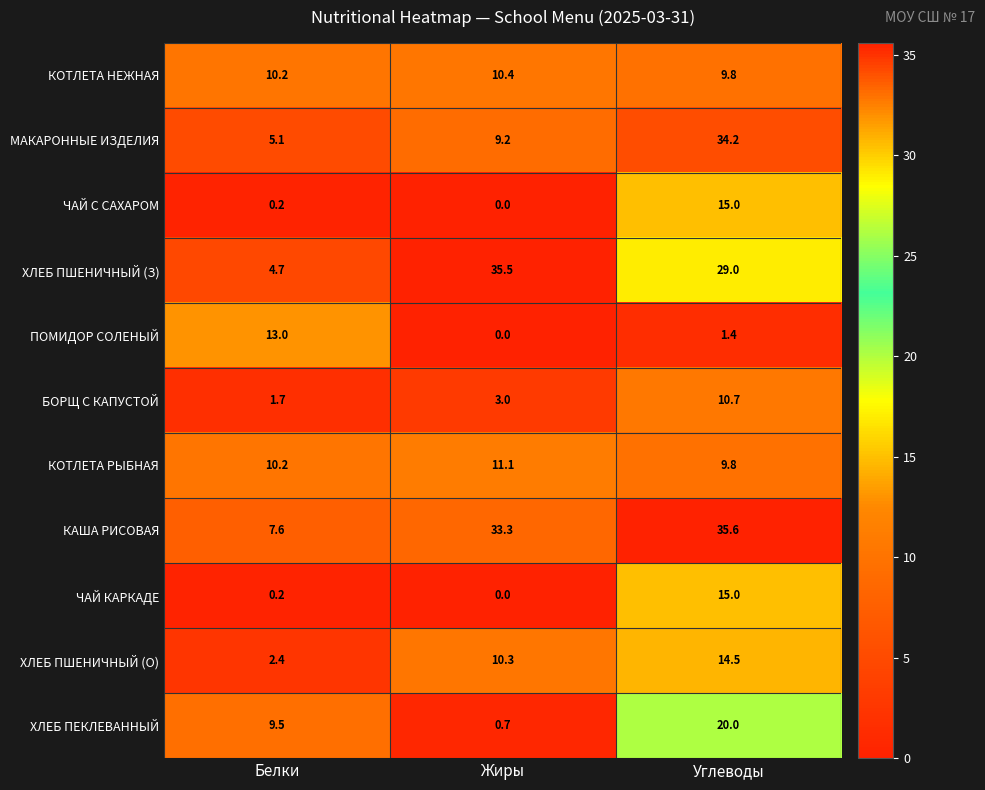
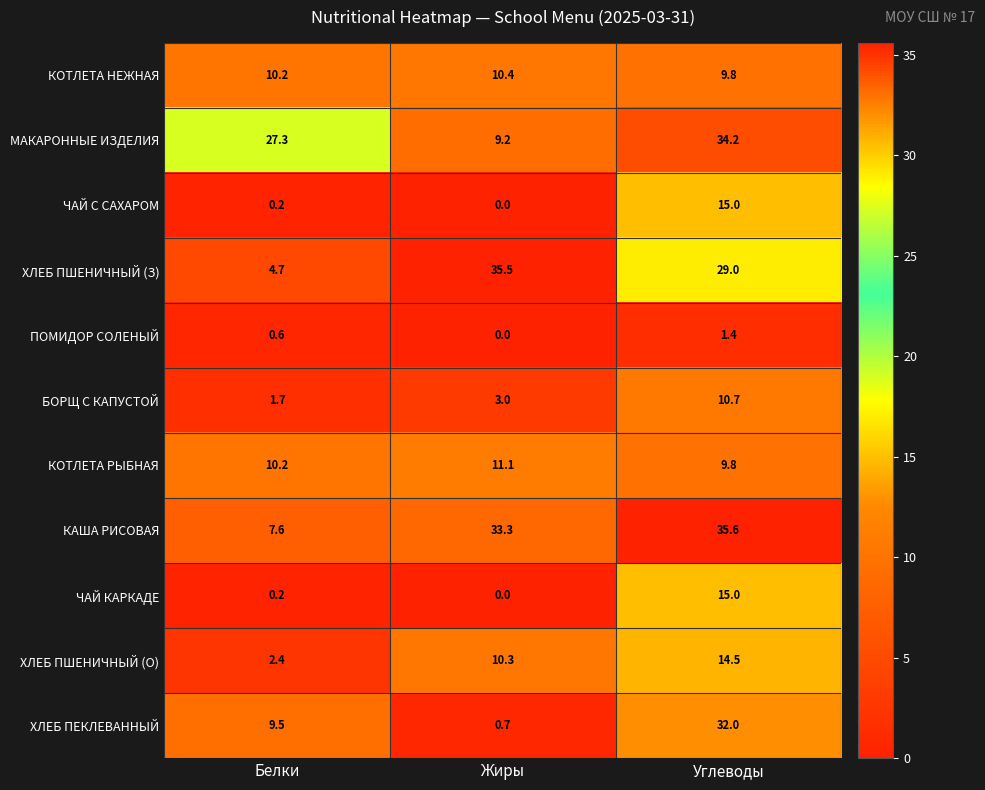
МАКАРОННЫЕ ИЗДЕЛИЯ, Белки: 5.1 -> 27.3
ПОМИДОР СОЛЕНЫЙ, Белки: 13.0 -> 0.6
ХЛЕБ ПЕКЛЕВАННЫЙ, Углеводы: 20.0 -> 32.0
